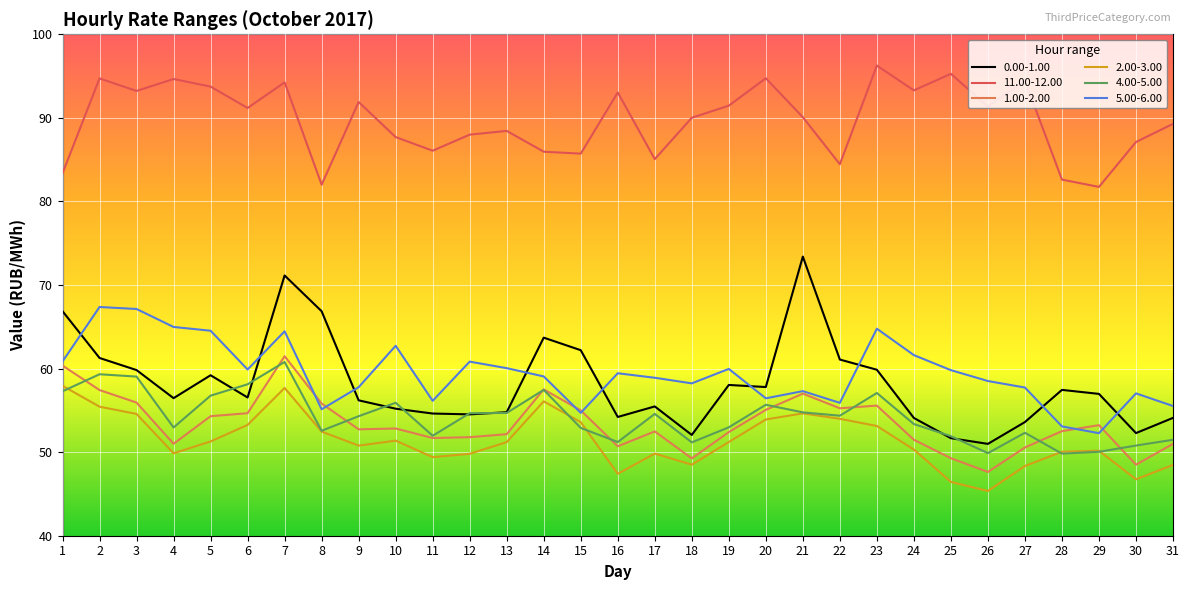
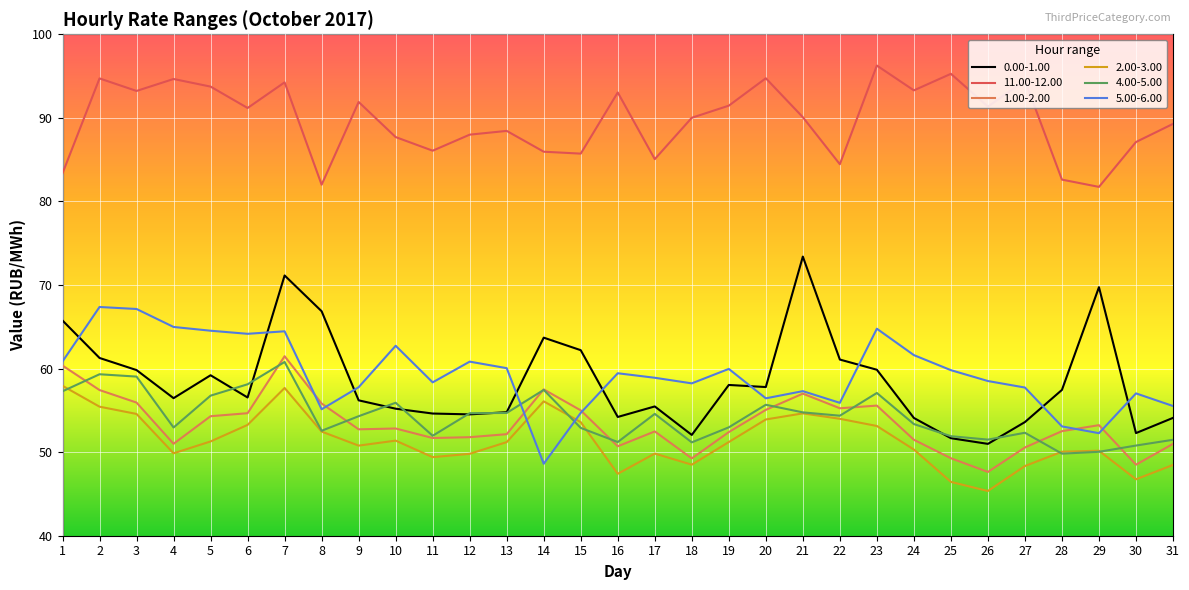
0.00-1.00, 1: 67 -> 66
5.00-6.00, 6: 60 -> 64
5.00-6.00, 11: 56 -> 58
5.00-6.00, 14: 59 -> 49
4.00-5.00, 26: 50 -> 52
0.00-1.00, 29: 57 -> 70
